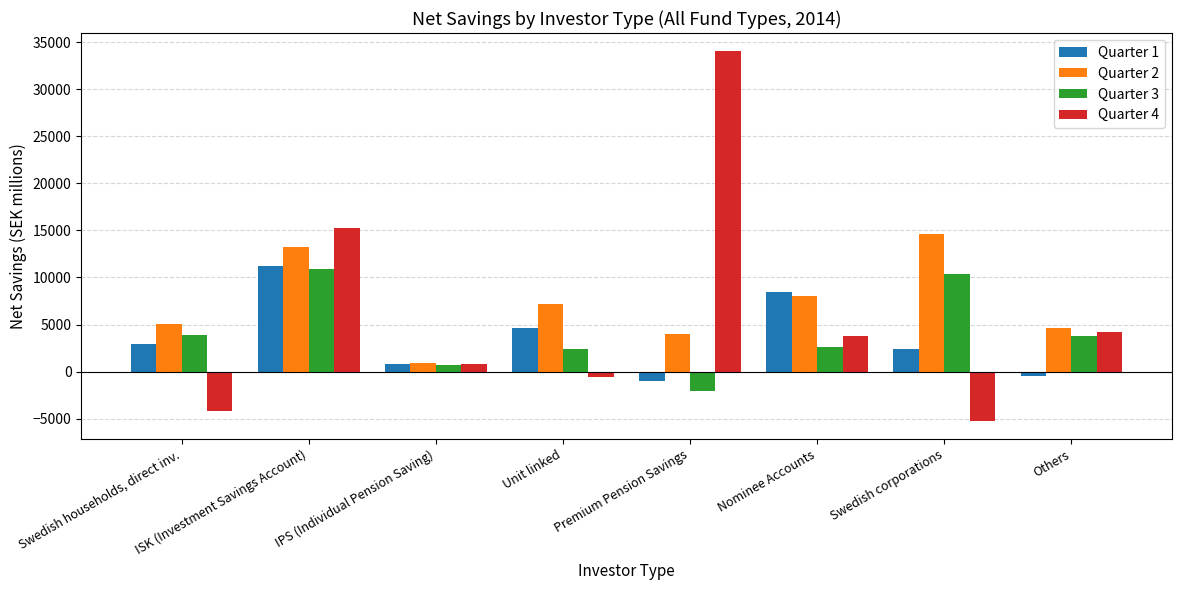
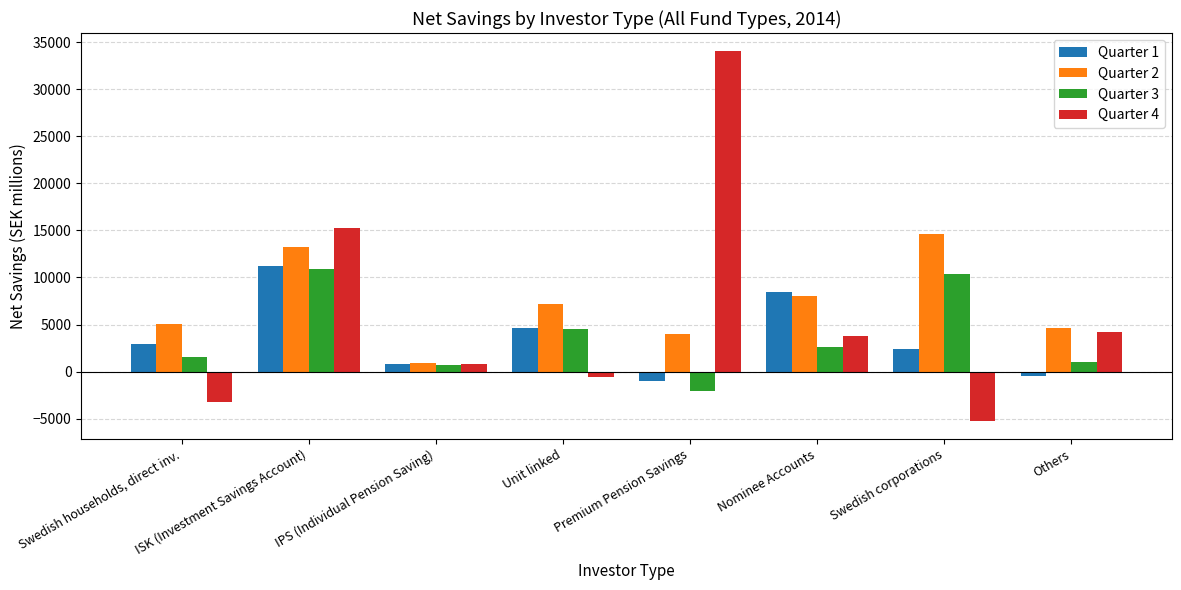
Quarter 3, Swedish households, direct inv.: 4000 -> 2000
Quarter 4, Swedish households, direct inv.: -4000 -> -3000
Quarter 3, Unit linked: 2000 -> 5000
Quarter 3, Others: 4000 -> 1000
